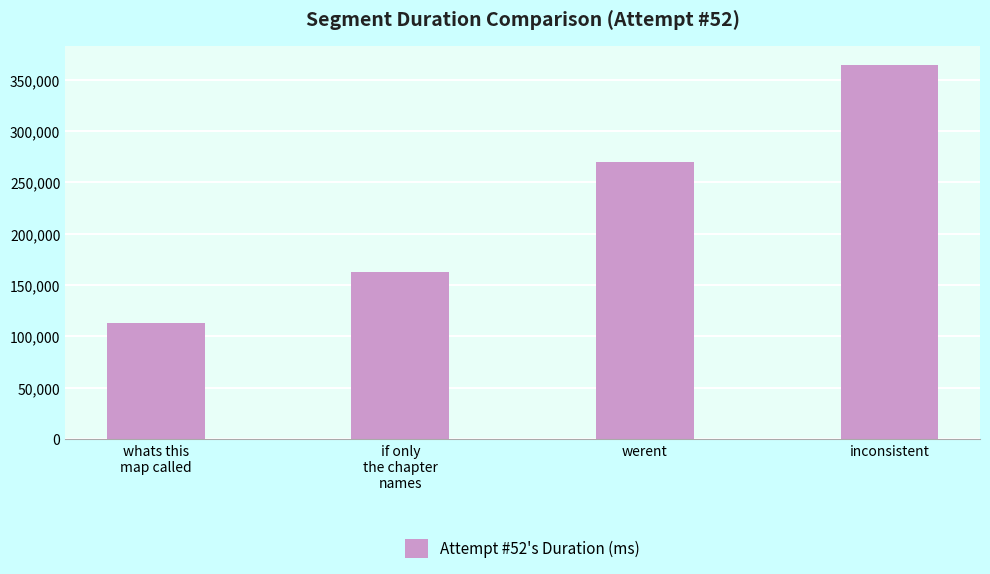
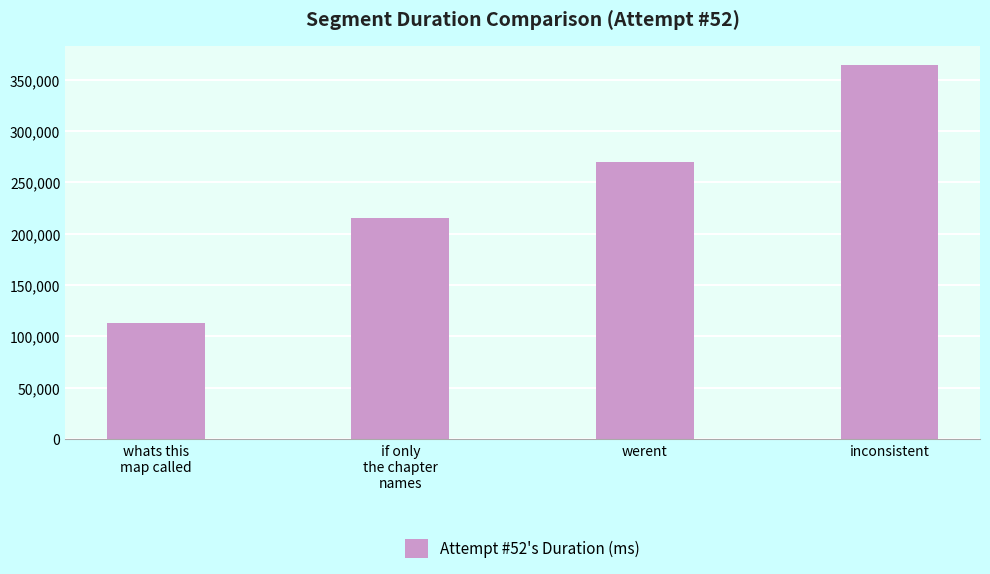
if only the chapter names: 163,000 -> 215,000
